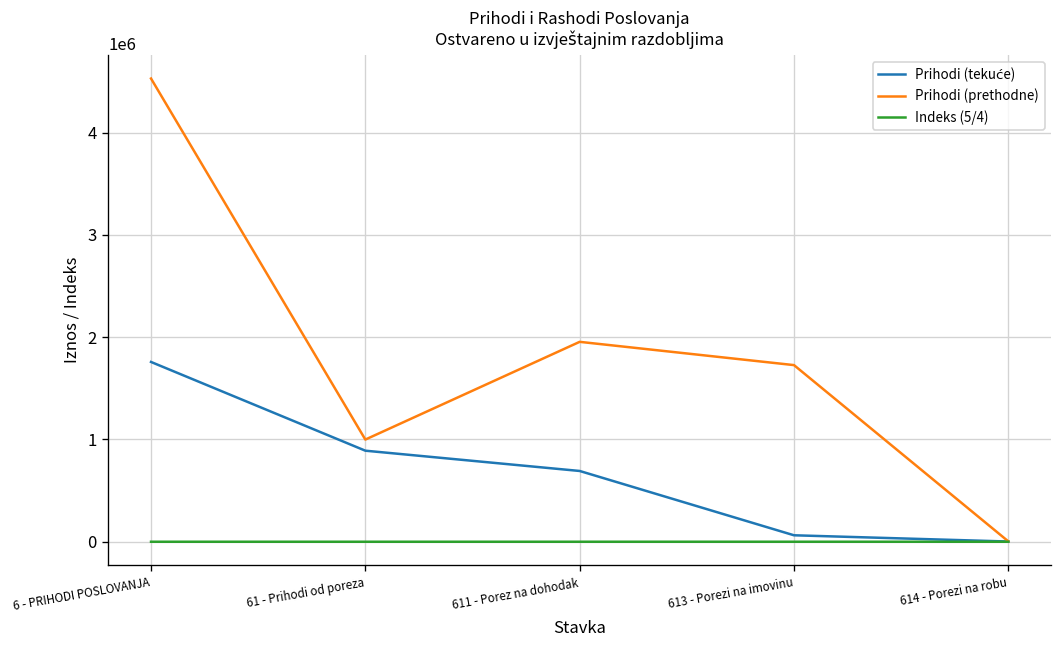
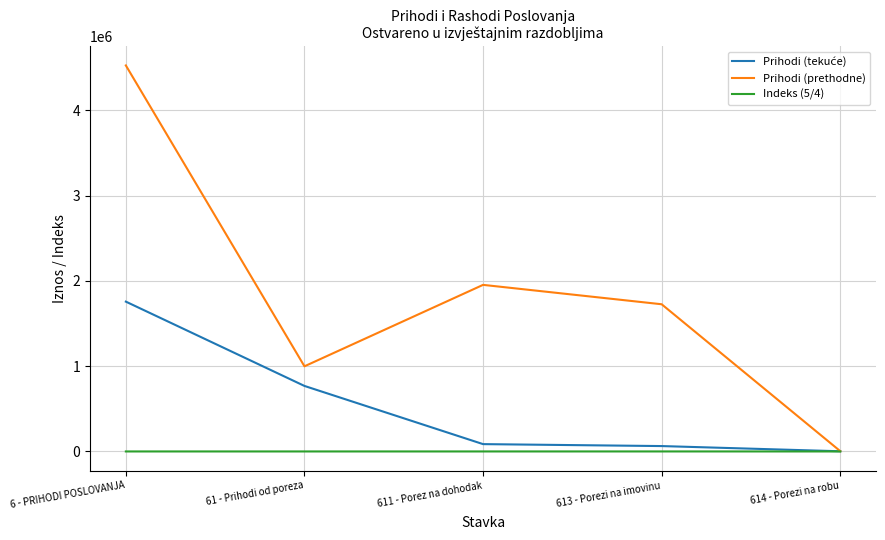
Prihodi (tekuće), 61 - Prihodi od poreza: 900000 -> 800000
Prihodi (tekuće), 611 - Porez na dohodak: 700000 -> 100000
